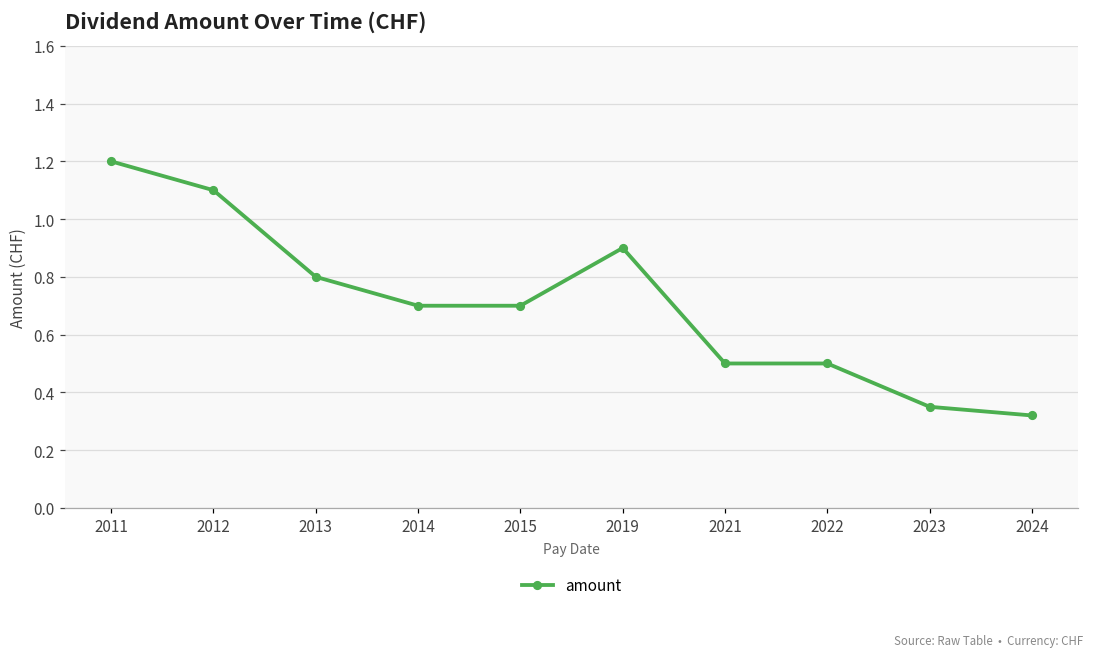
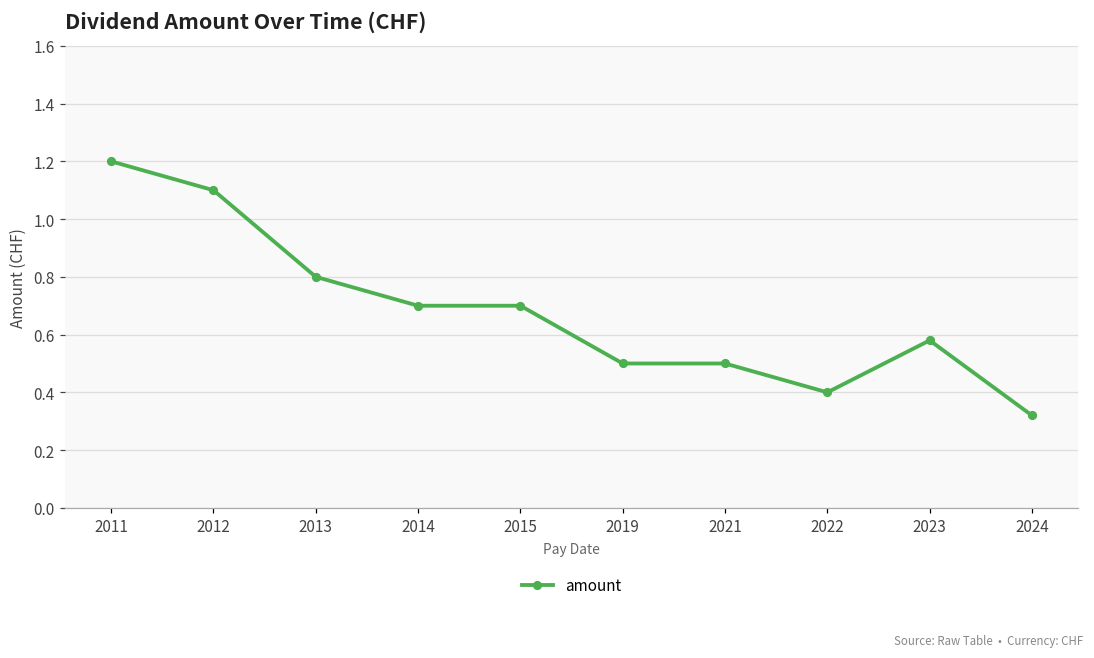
2019: 0.9 -> 0.5
2022: 0.5 -> 0.4
2023: 0.35 -> 0.58
